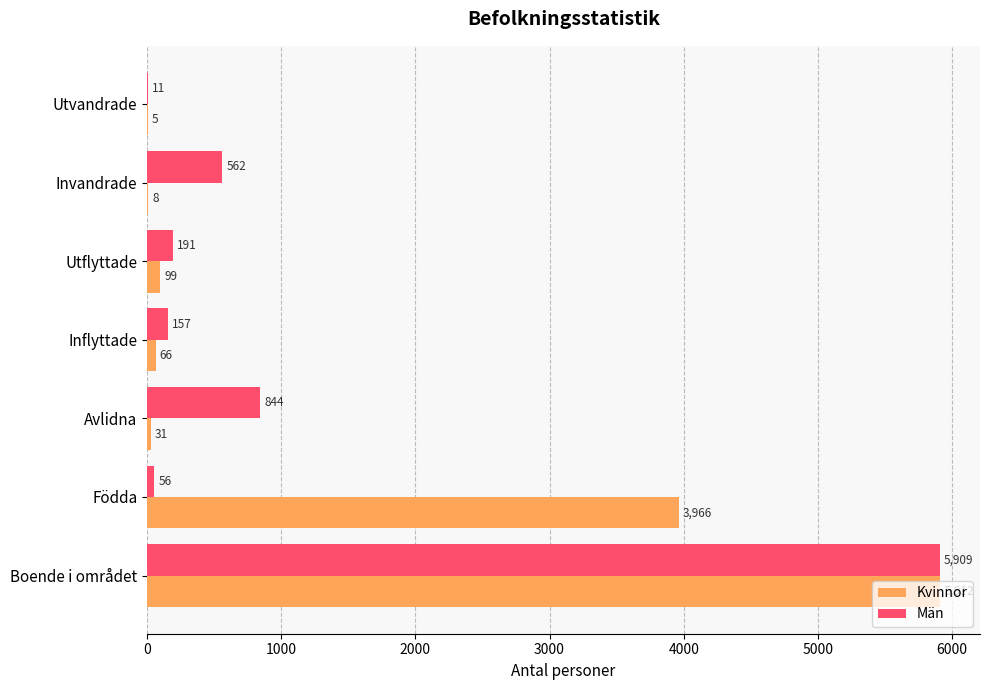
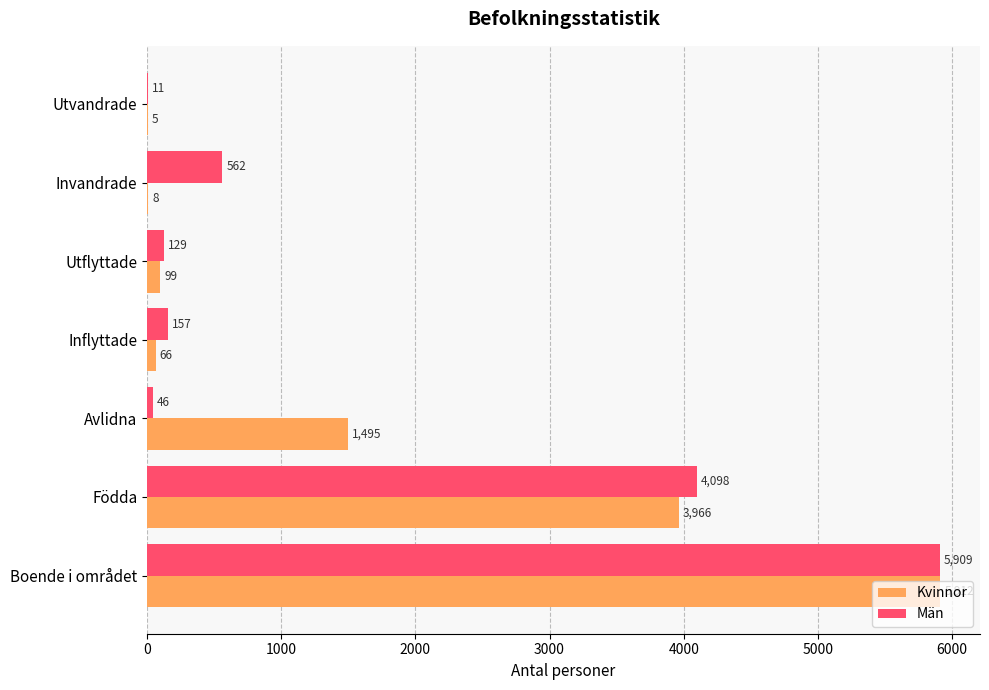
Män, Utflyttade: 191 -> 129
Män, Avlidna: 844 -> 46
Kvinnor, Avlidna: 31 -> 1,495
Män, Födda: 56 -> 4,098
